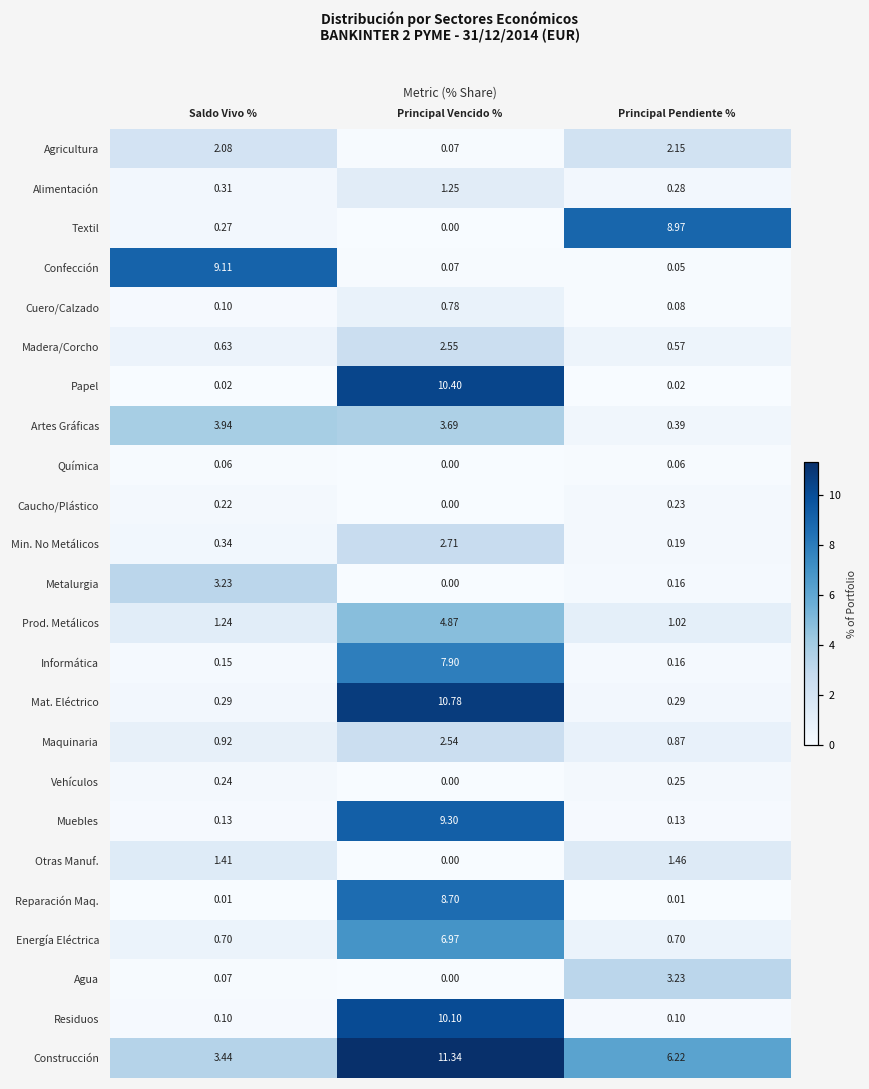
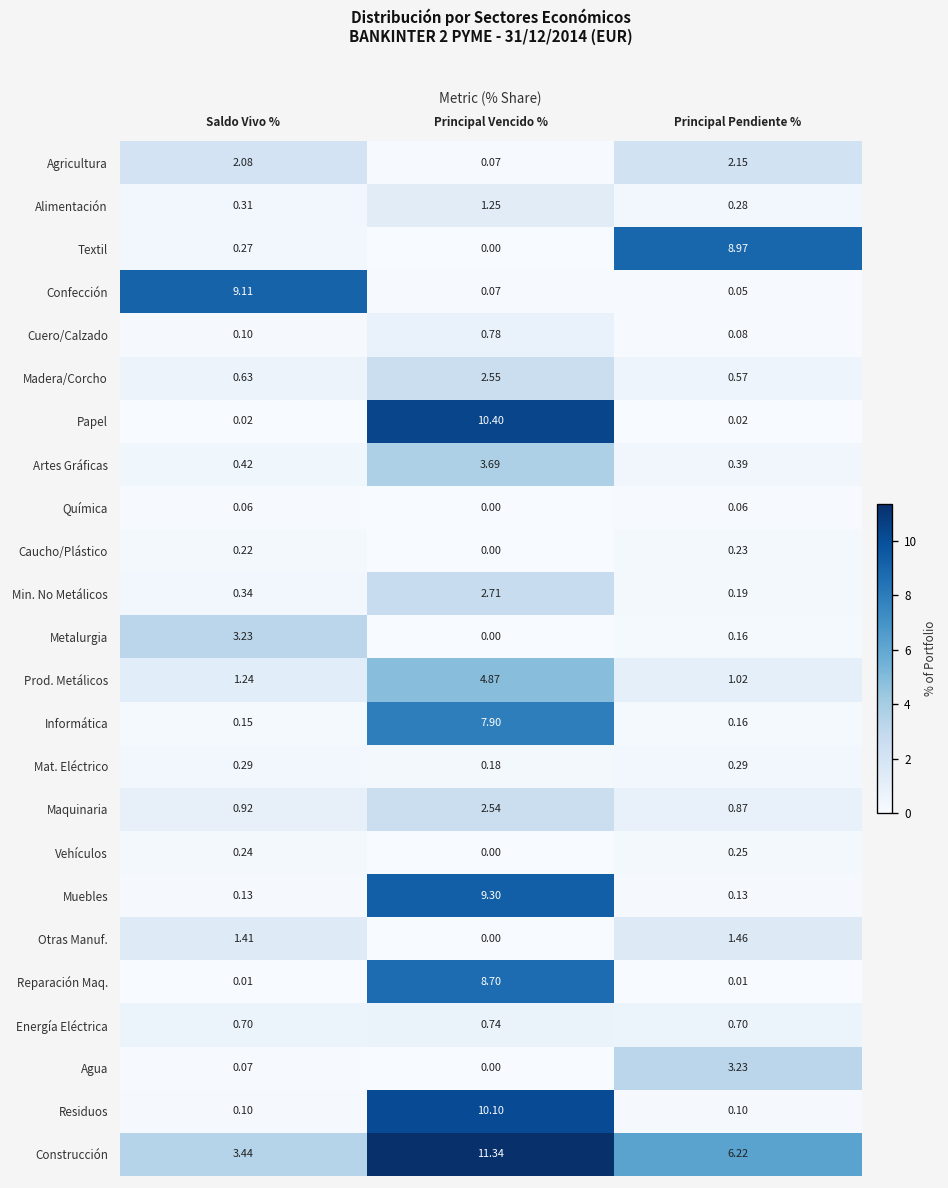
Artes Gráficas, Saldo Vivo %: 3.94 -> 0.42
Mat. Eléctrico, Principal Vencido %: 10.78 -> 0.18
Energía Eléctrica, Principal Vencido %: 6.97 -> 0.74
